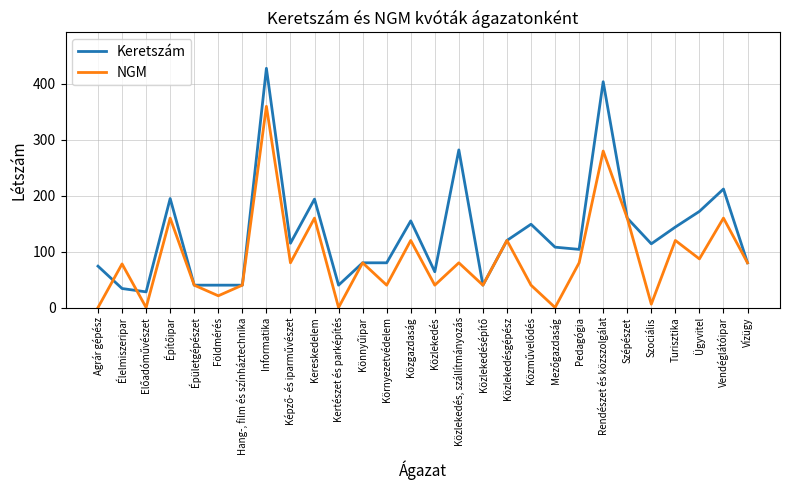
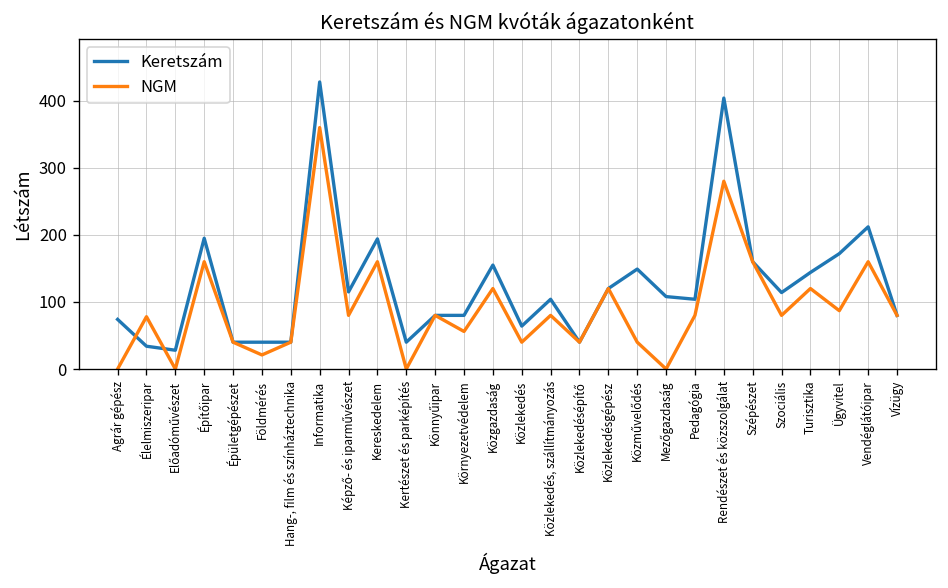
NGM, Környezetvédelem: 40 -> 60
Keretszám, Közlekedés, szállítmányozás: 280 -> 100
NGM, Szociális: 10 -> 80
